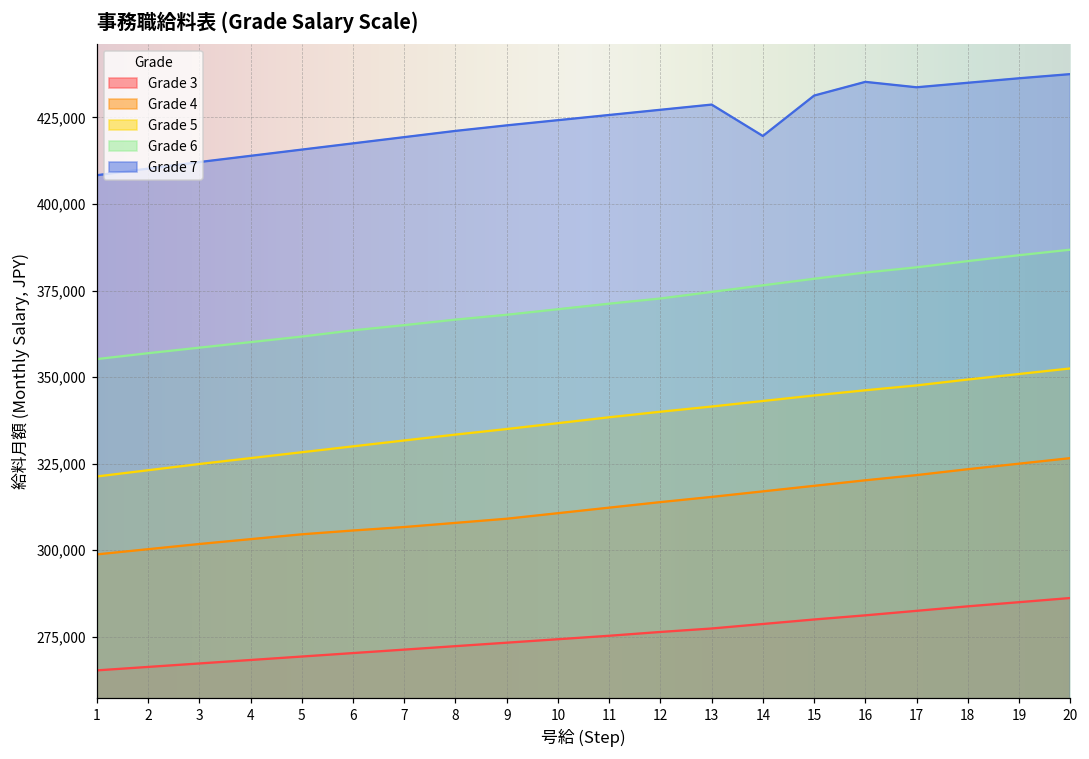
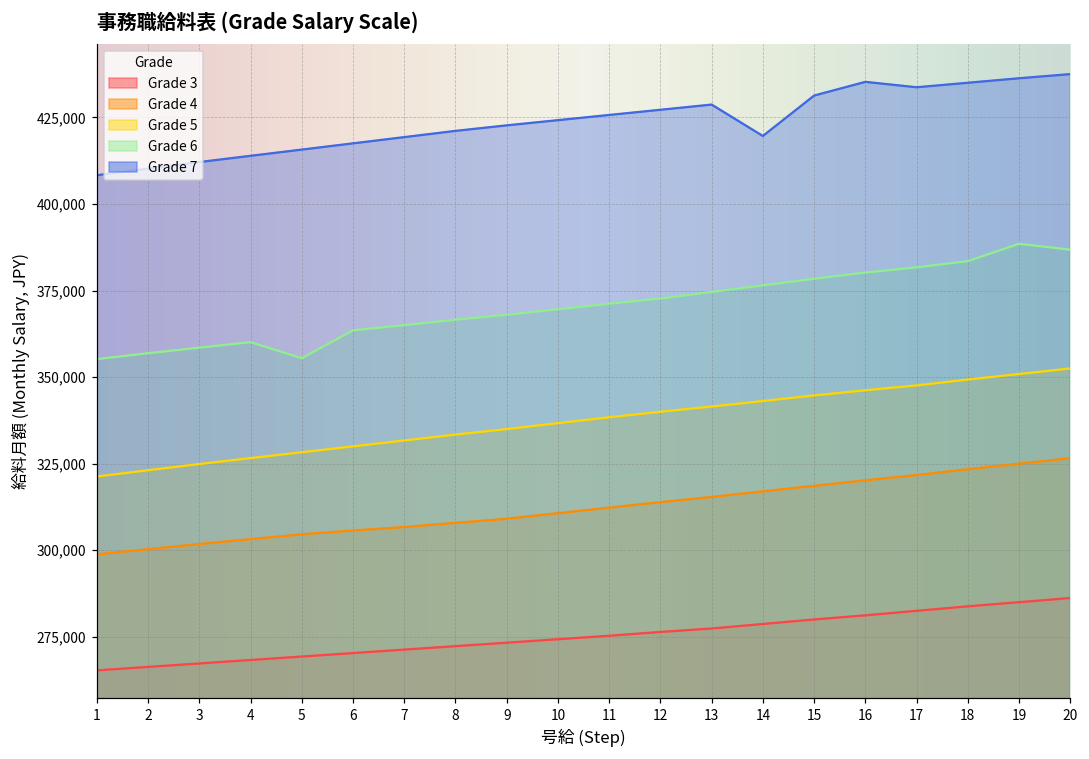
Grade 6, 5: 362,000 -> 355,000
Grade 6, 19: 385,000 -> 389,000
